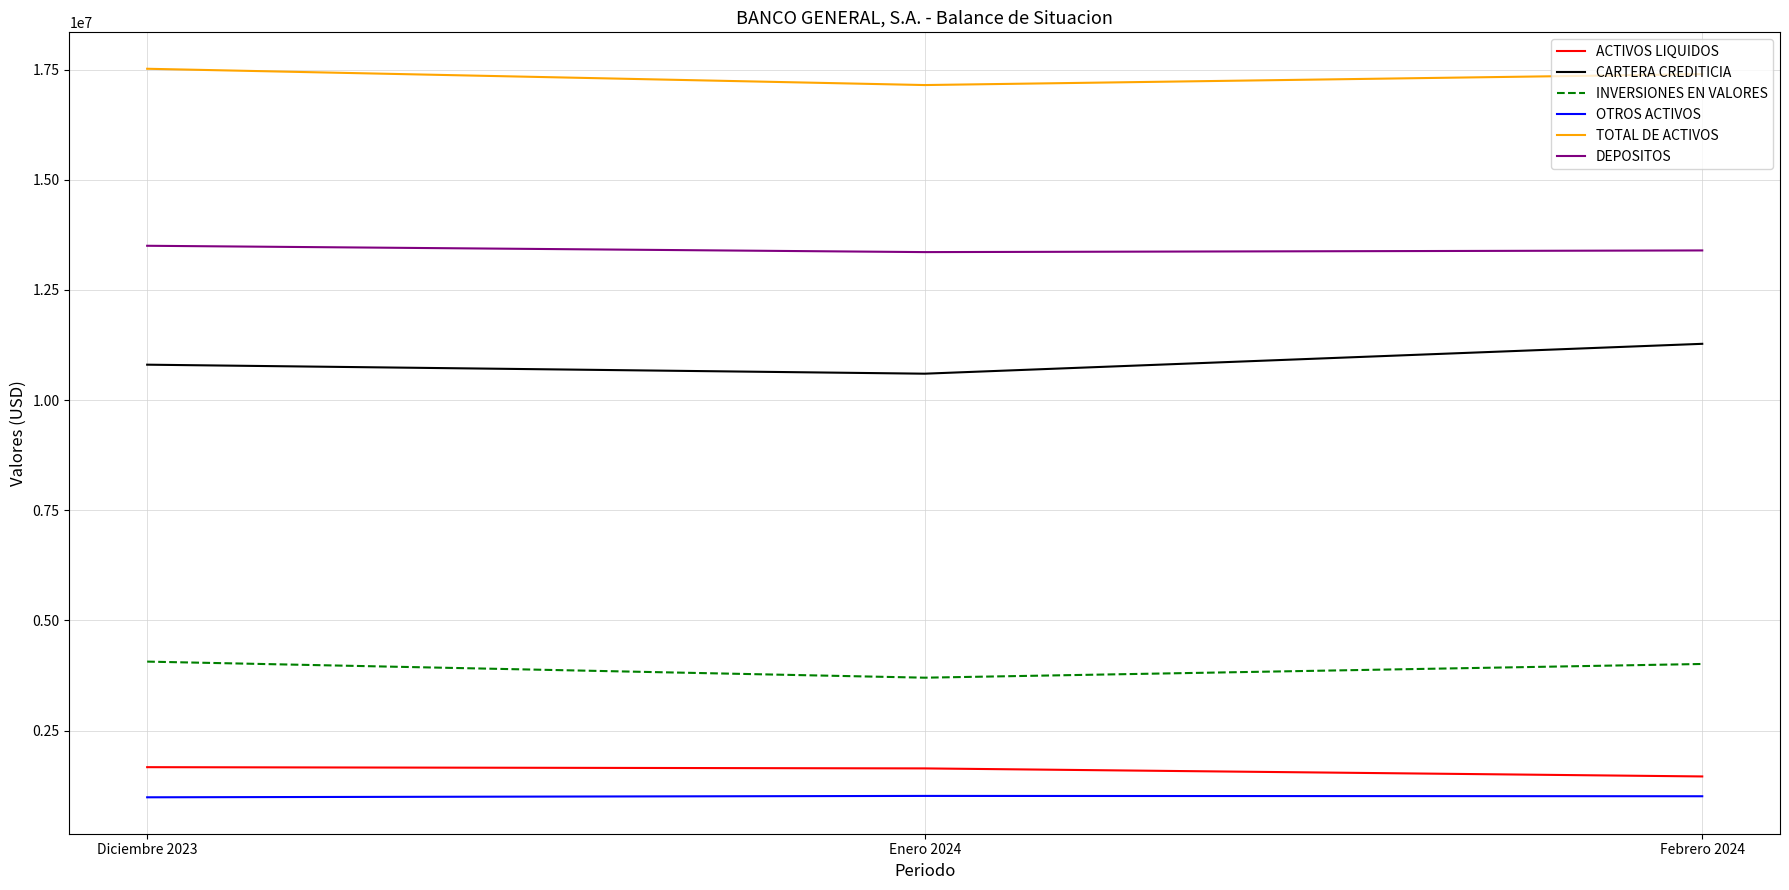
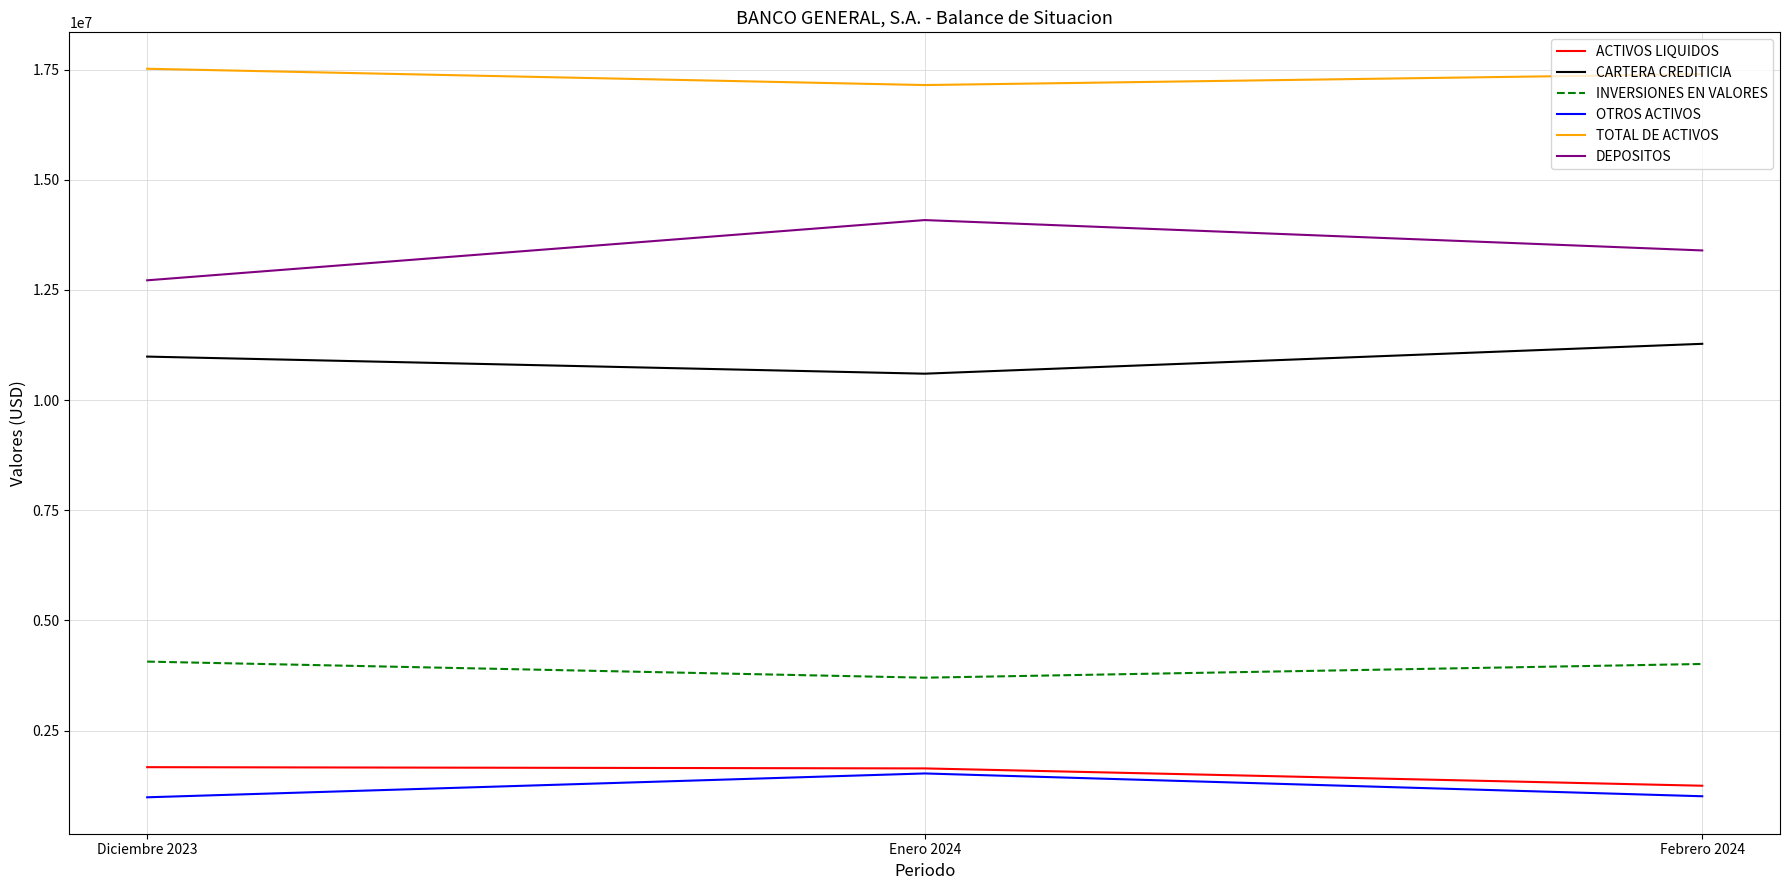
CARTERA CREDITICIA, Diciembre 2023: 10800000 -> 11000000
DEPOSITOS, Diciembre 2023: 13500000 -> 12700000
OTROS ACTIVOS, Enero 2024: 1000000 -> 1500000
DEPOSITOS, Enero 2024: 13400000 -> 14100000
ACTIVOS LIQUIDOS, Febrero 2024: 1500000 -> 1200000
